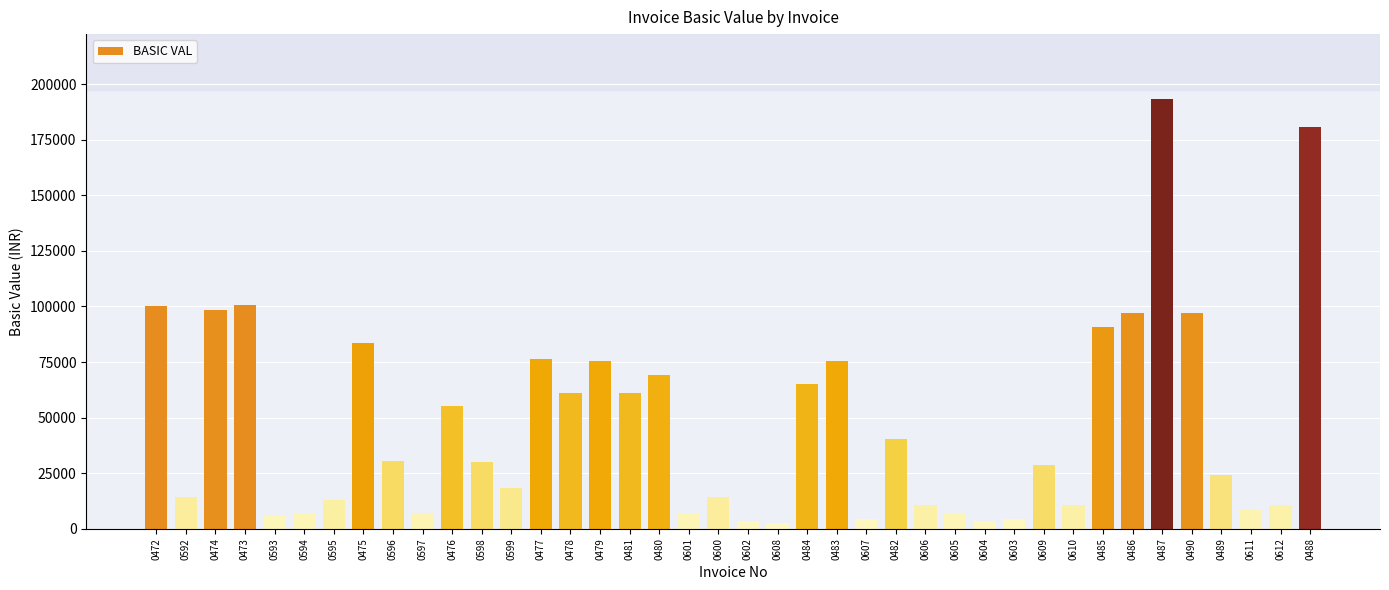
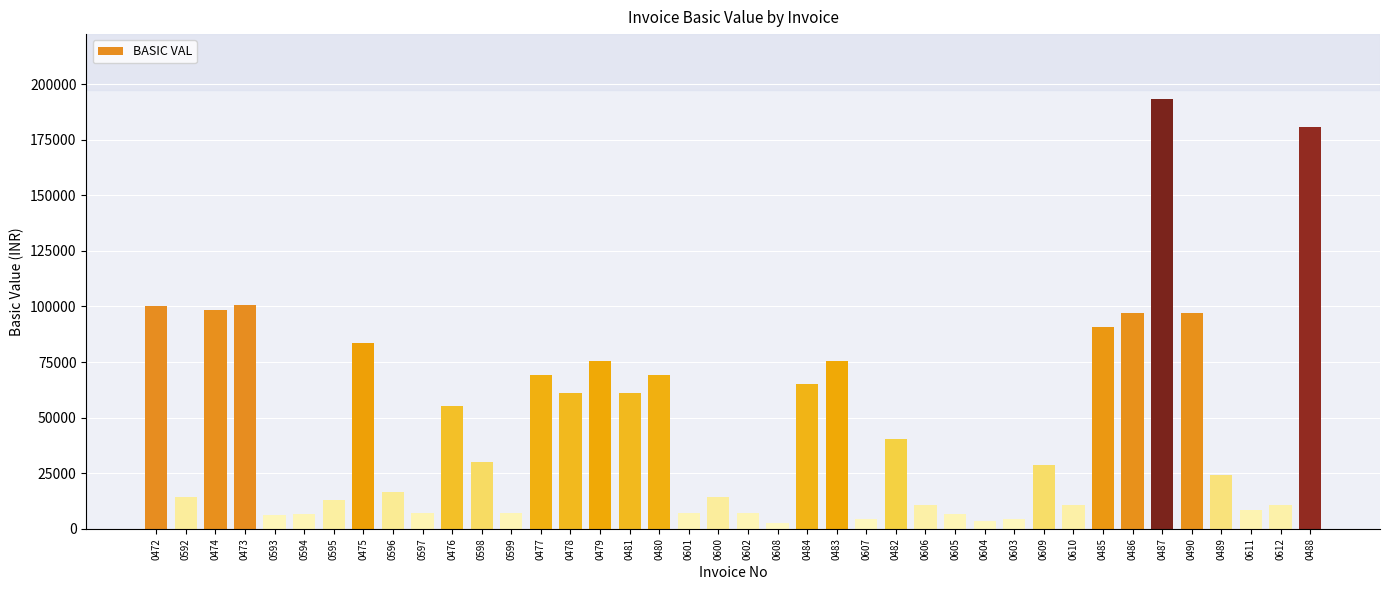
0596: 30000 -> 16000
0599: 18000 -> 7000
0477: 76000 -> 69000
0602: 3000 -> 7000
